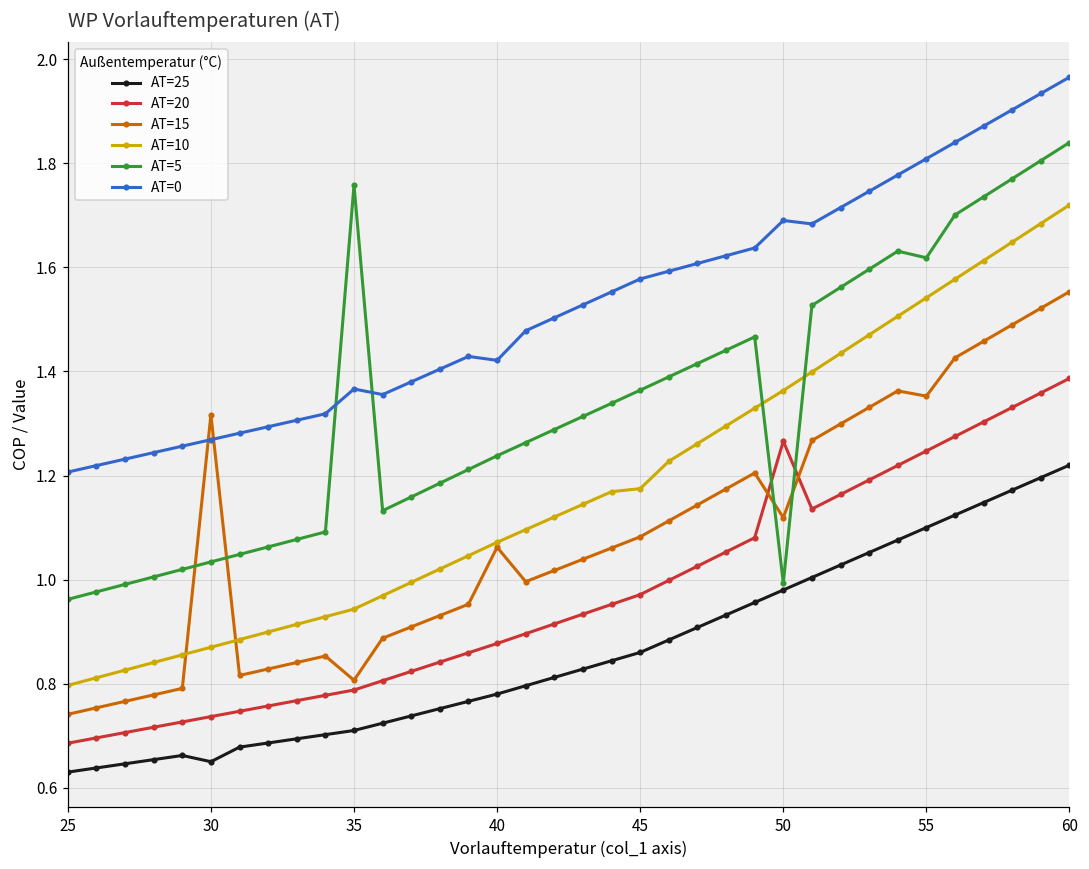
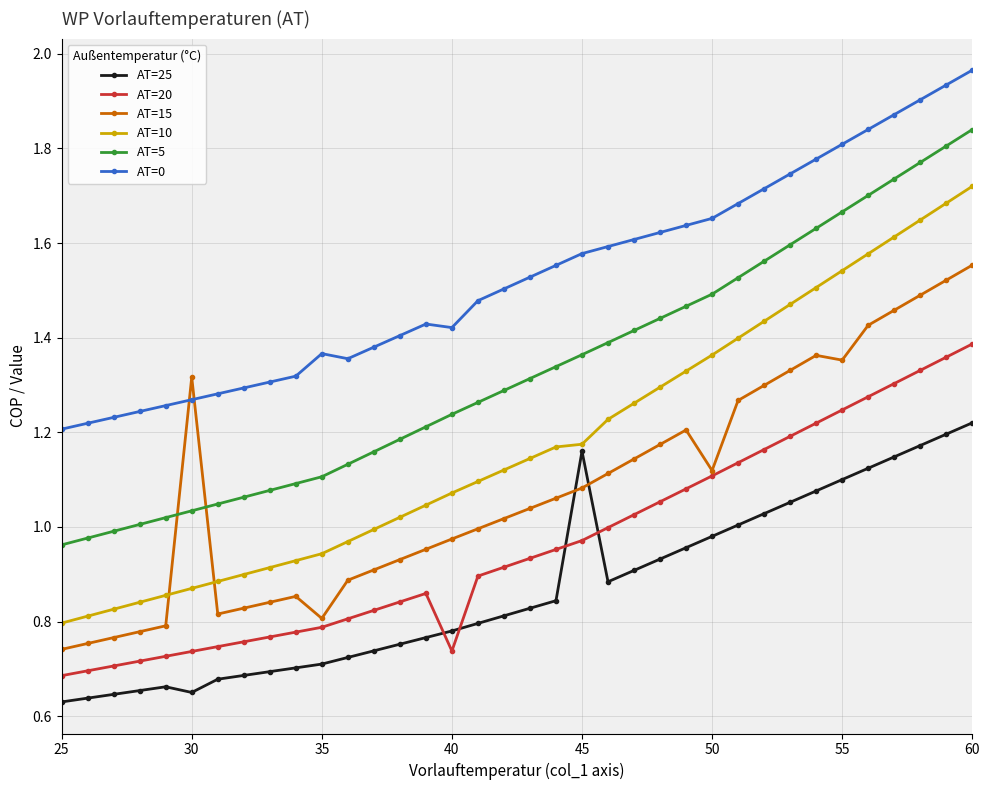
AT=5, 35: 1.76 -> 1.11
AT=20, 40: 0.88 -> 0.74
AT=15, 40: 1.06 -> 0.97
AT=25, 45: 0.86 -> 1.16
AT=20, 50: 1.27 -> 1.11
AT=5, 50: 0.99 -> 1.49
AT=0, 50: 1.69 -> 1.65
AT=5, 55: 1.62 -> 1.67
